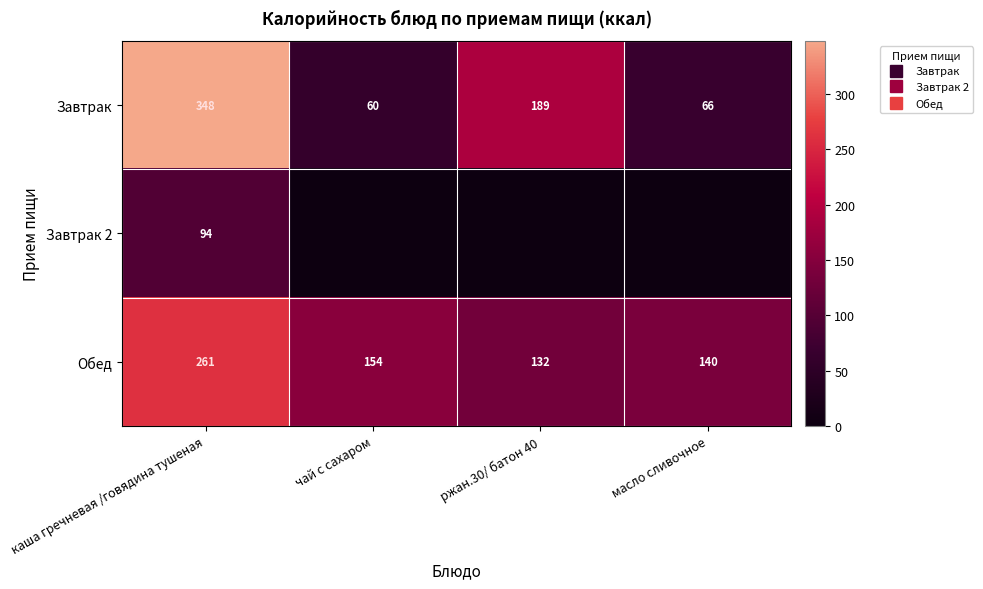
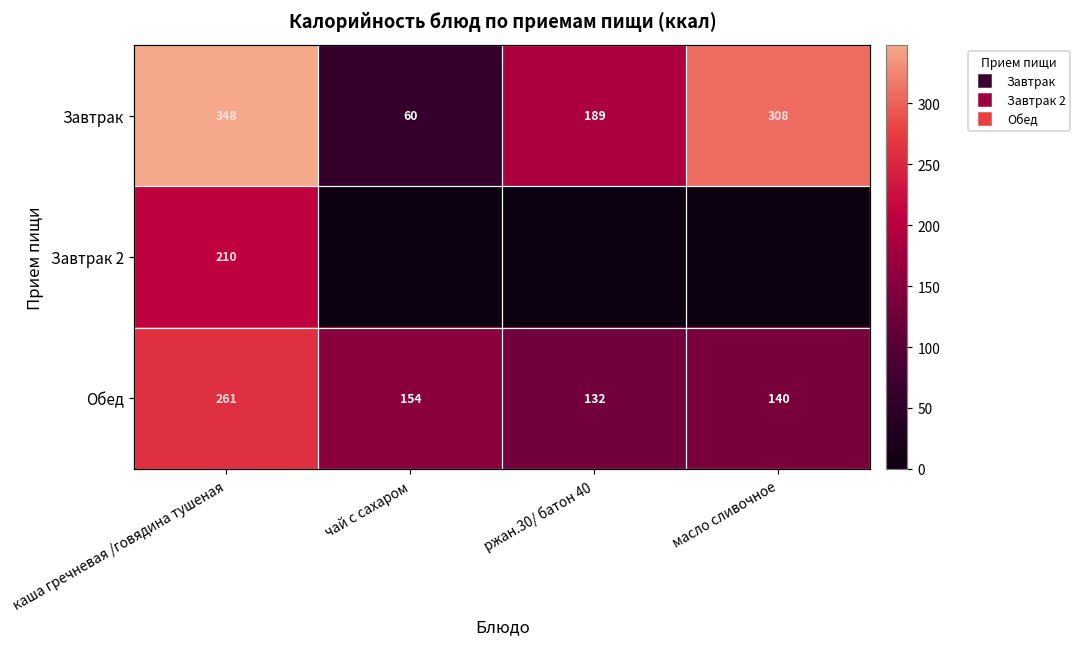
Завтрак, масло сливочное: 66 -> 308
Завтрак 2, каша гречневая /говядина тушеная: 94 -> 210
